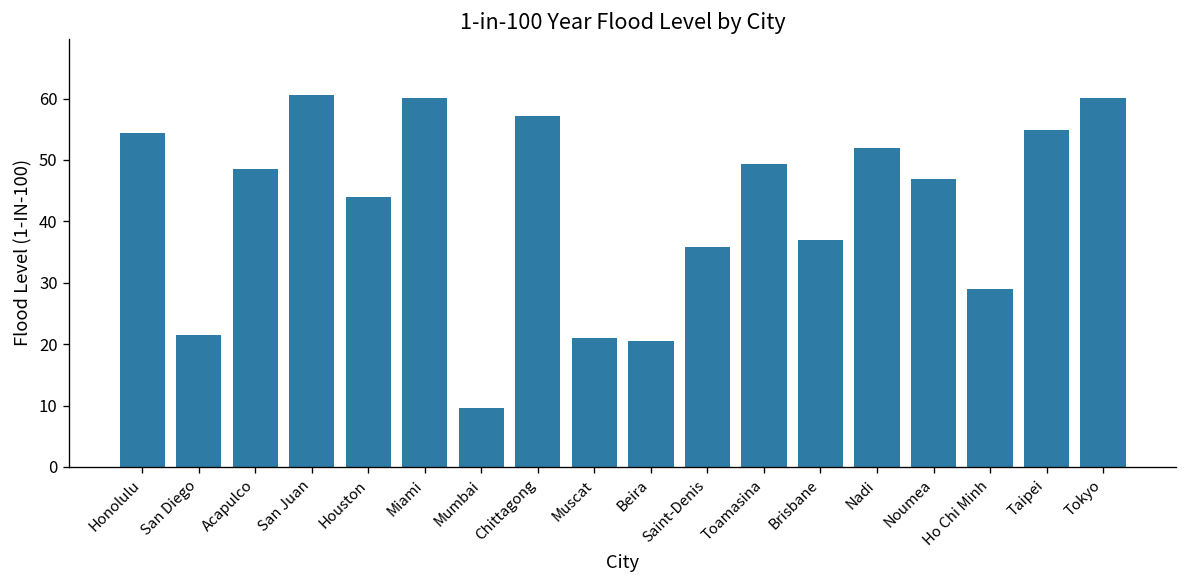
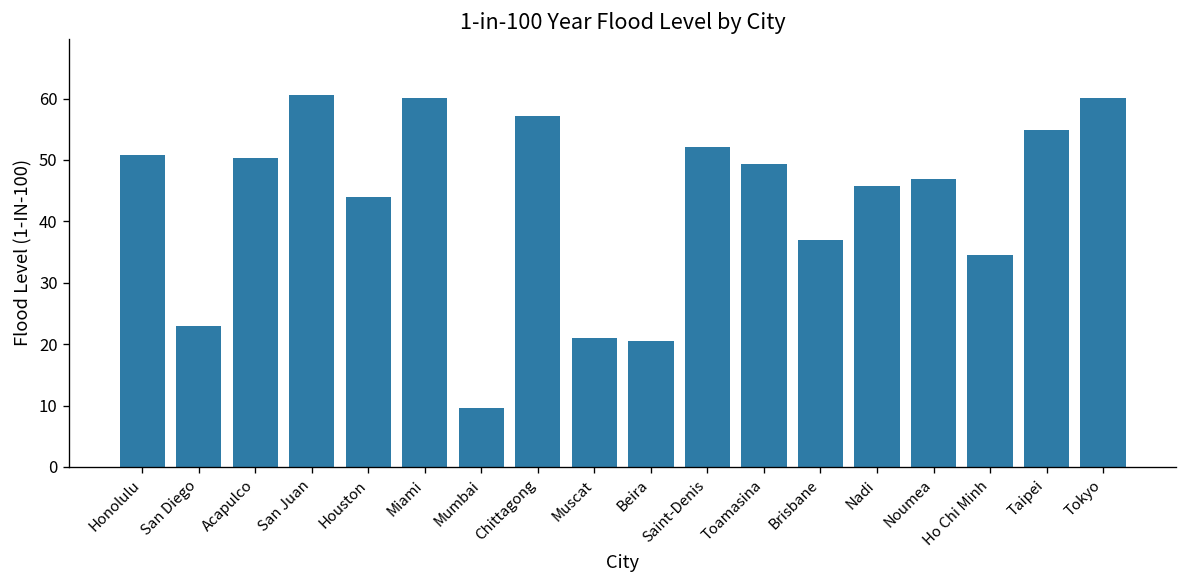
Honolulu: 54 -> 51
San Diego: 21 -> 23
Acapulco: 48 -> 50
Saint-Denis: 36 -> 52
Nadi: 52 -> 46
Ho Chi Minh: 29 -> 34
